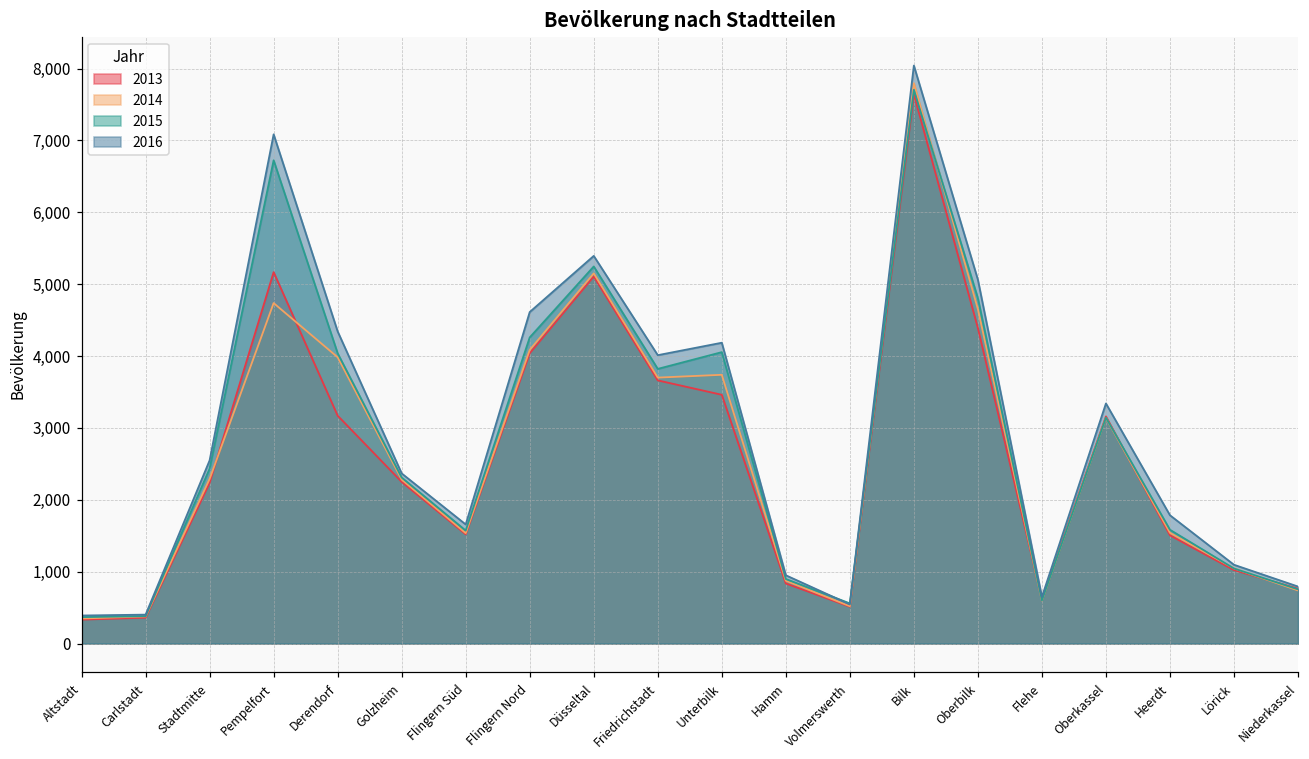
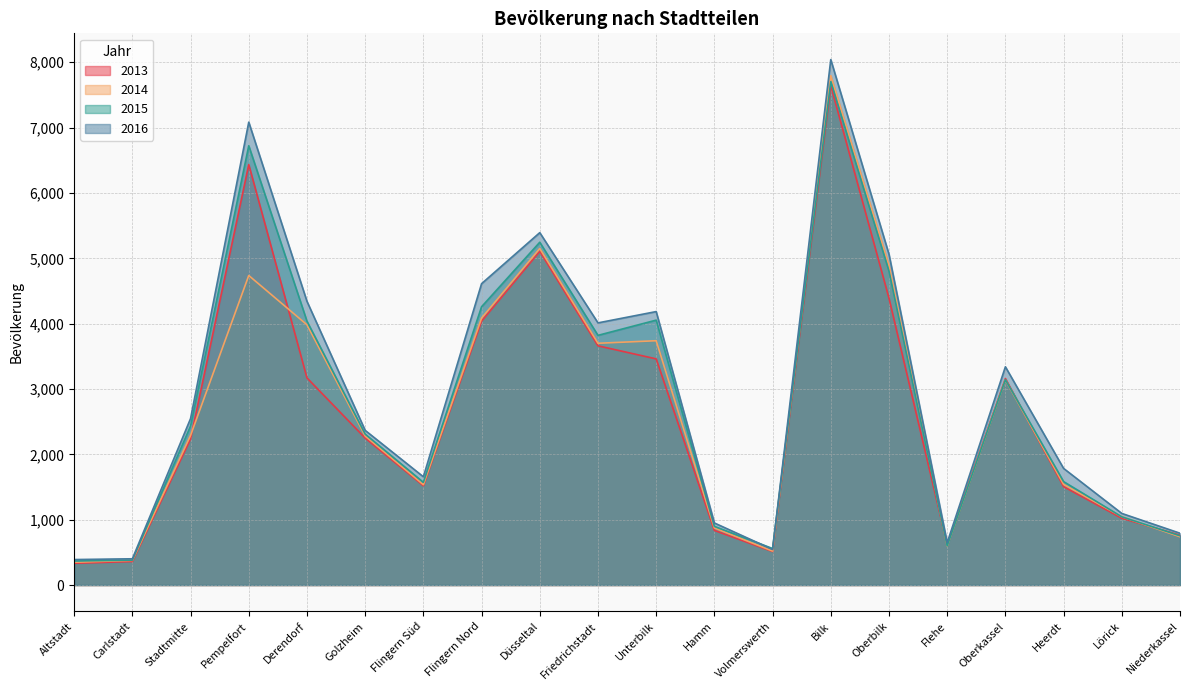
2013, Pempelfort: 5,200 -> 6,400
2014, Oberbilk: 4,700 -> 4,900
